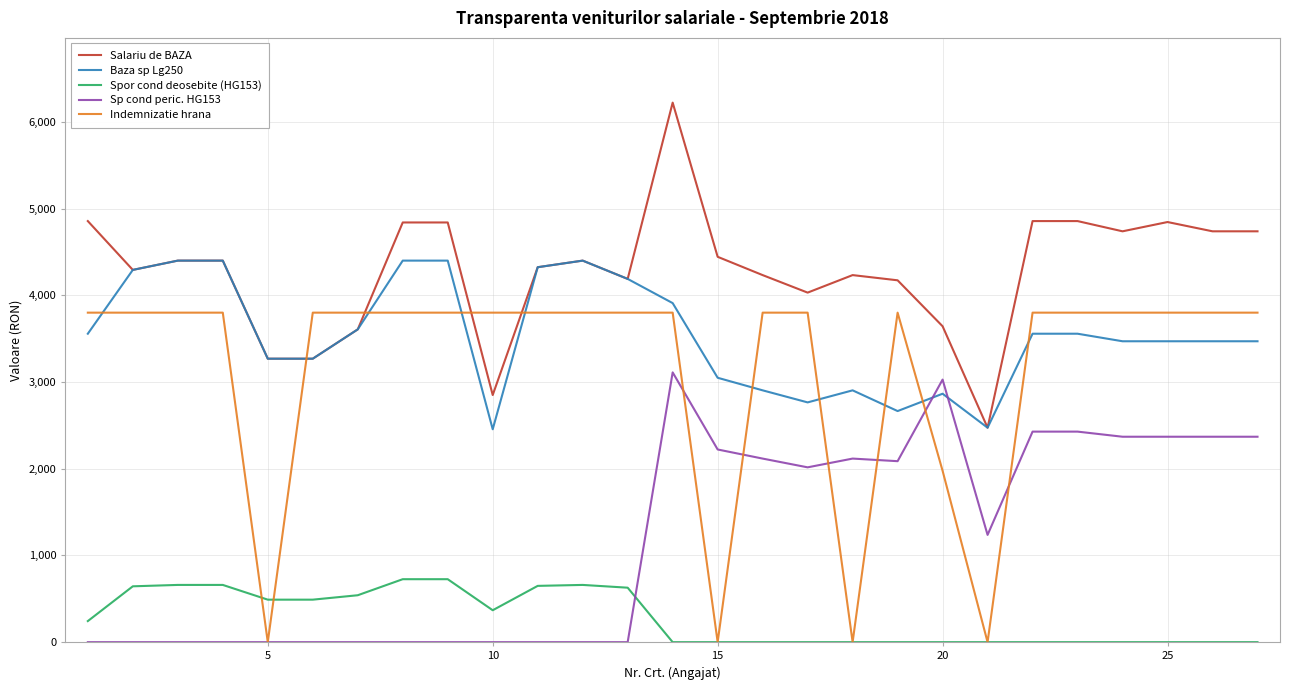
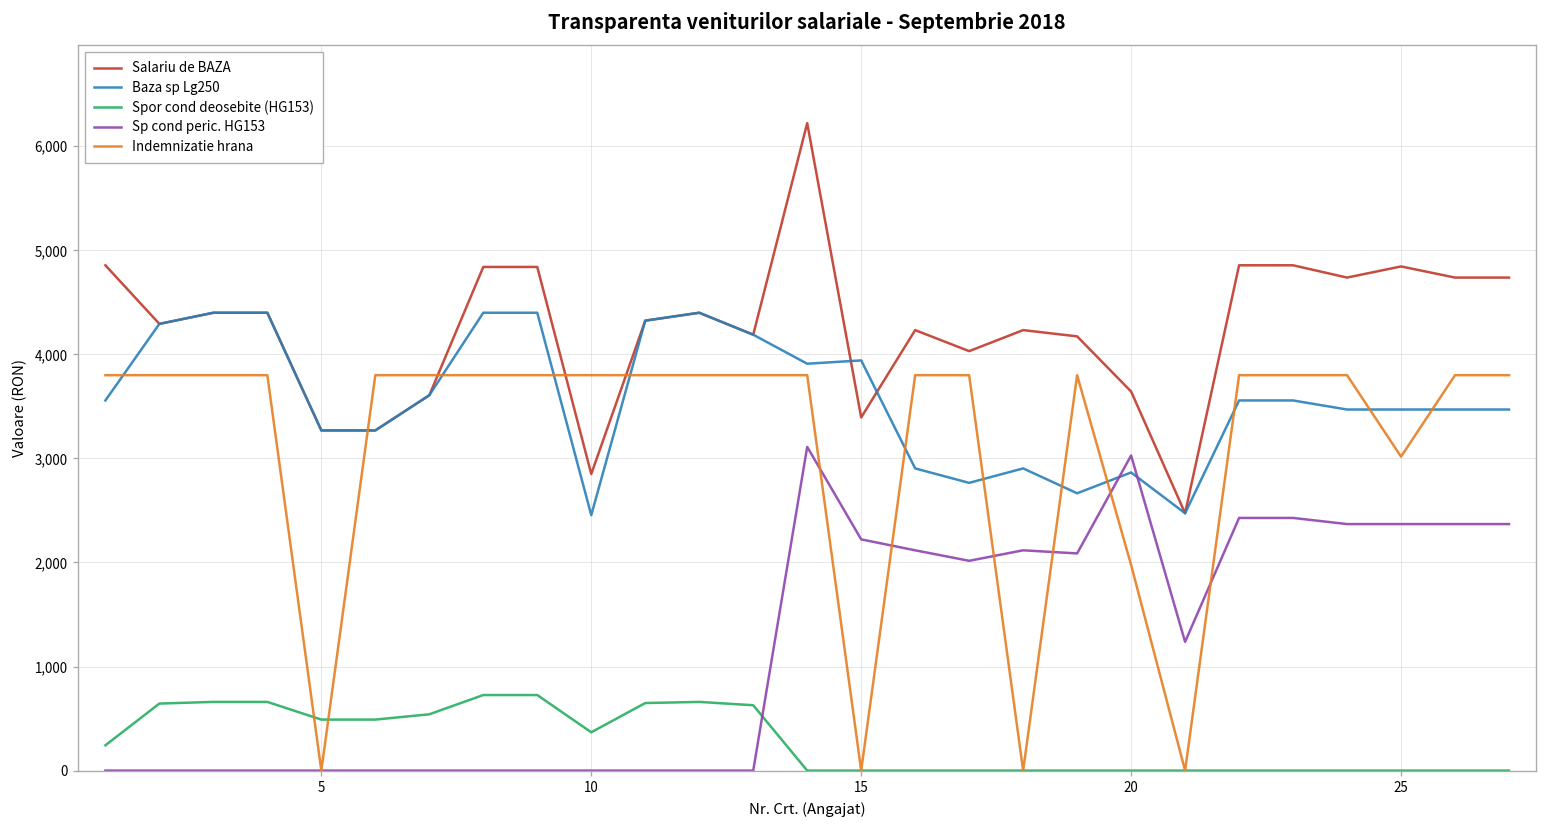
Salariu de BAZA, 15: 4,400 -> 3,400
Baza sp Lg250, 15: 3,000 -> 3,900
Indemnizatie hrana, 25: 3,800 -> 3,000
